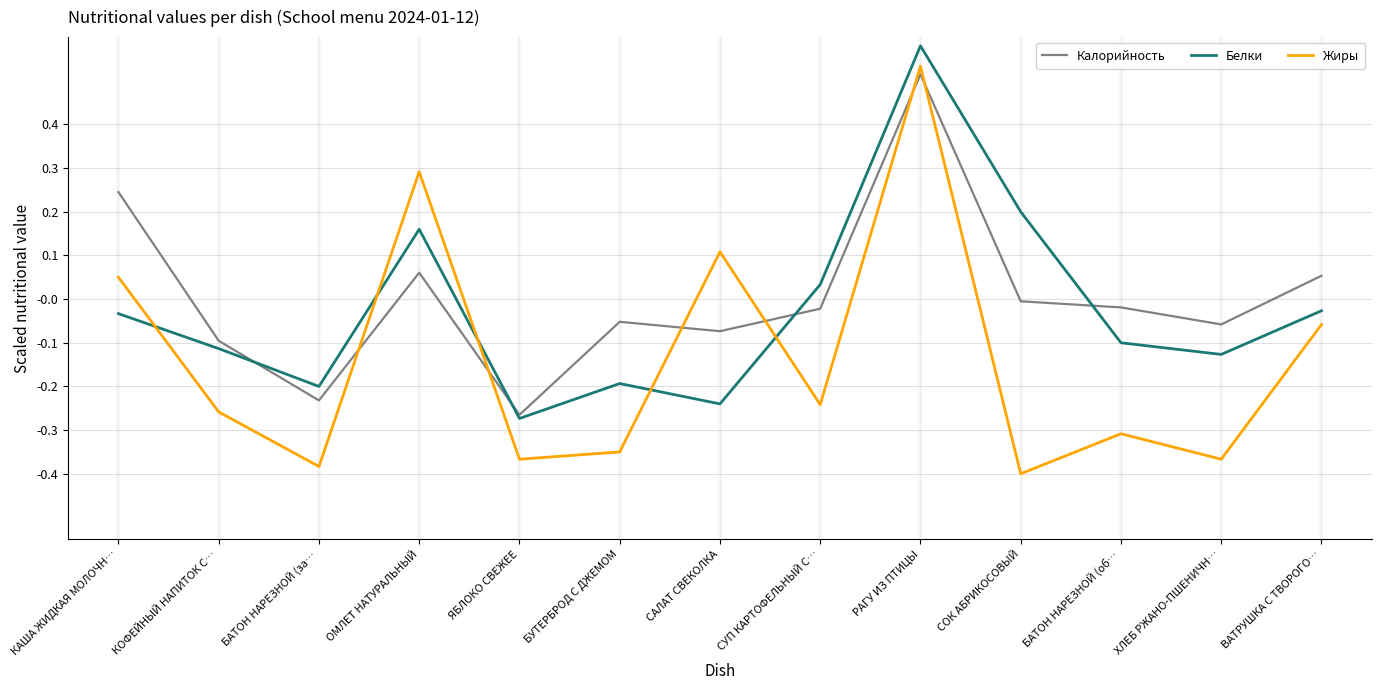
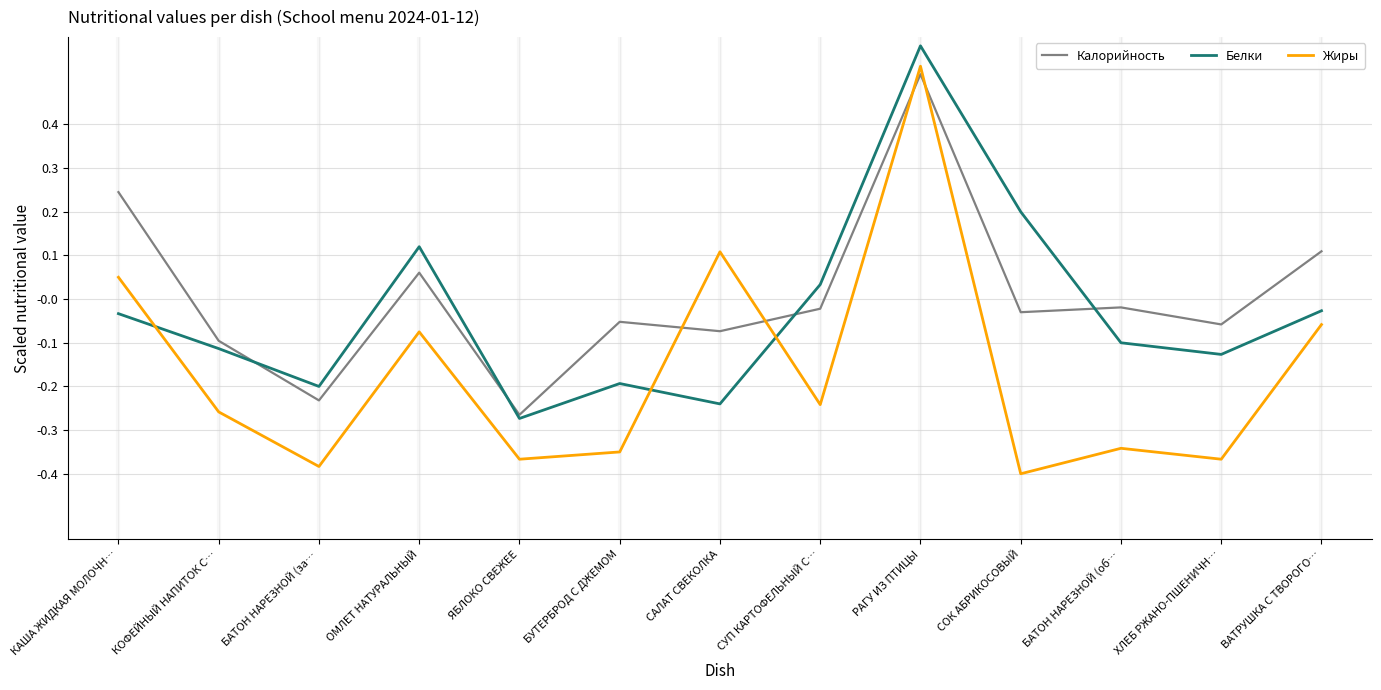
Белки, ОМЛЕТ НАТУРАЛЬНЫЙ: 0.16 -> 0.12
Жиры, ОМЛЕТ НАТУРАЛЬНЫЙ: 0.29 -> -0.08
Калорийность, СОК АБРИКОСОВЫЙ: -0.01 -> -0.03
Жиры, БАТОН НАРЕЗНОЙ (об…: -0.31 -> -0.34
Калорийность, ВАТРУШКА С ТВОРОГО…: 0.05 -> 0.11
